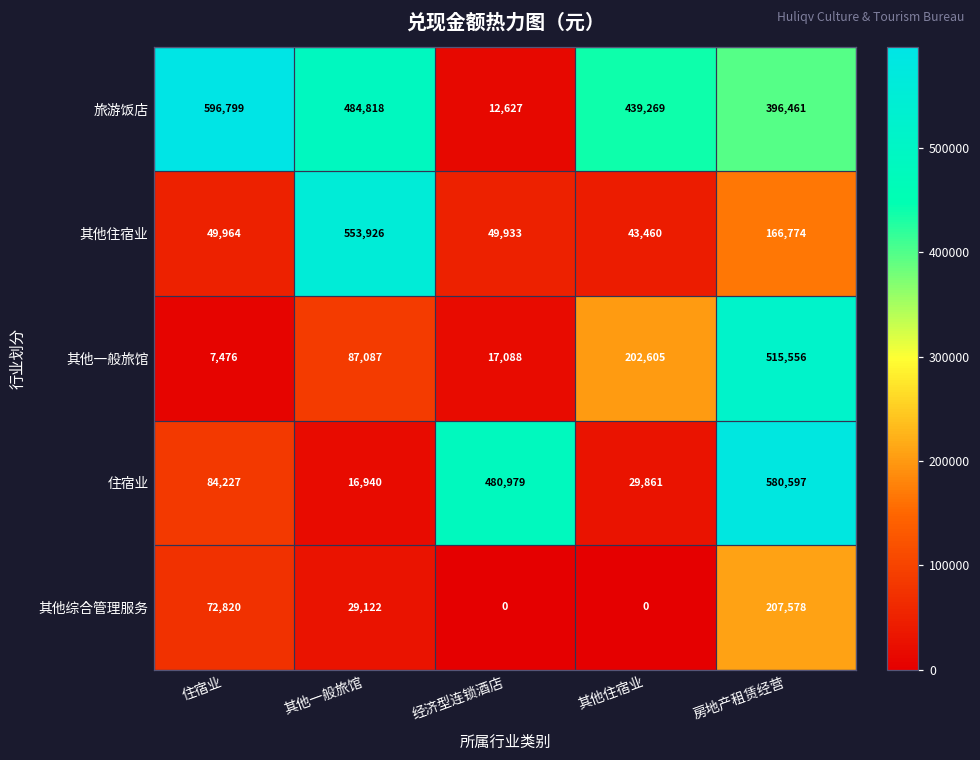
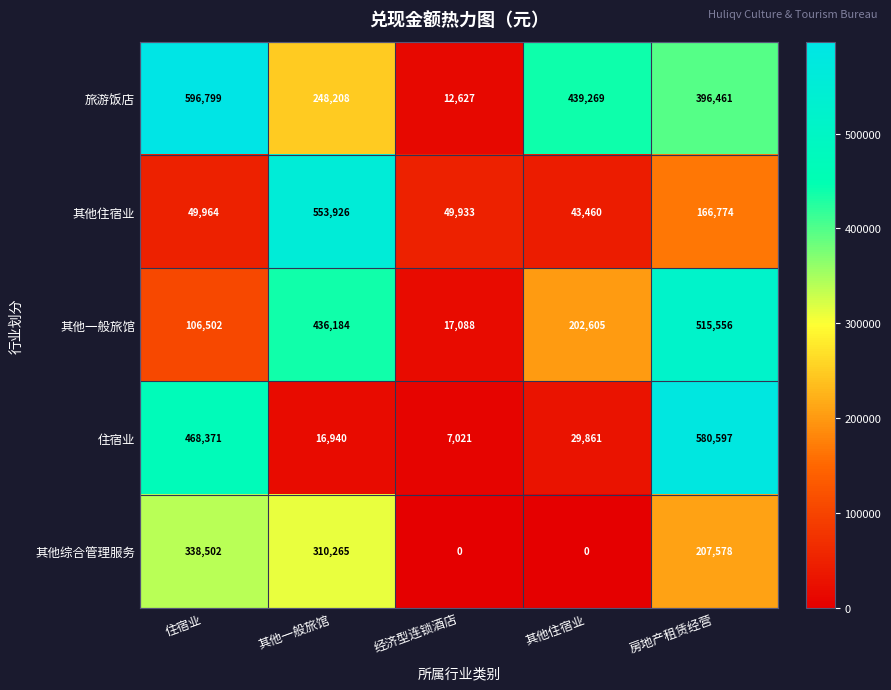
旅游饭店, 其他一般旅馆: 484,818 -> 248,208
其他一般旅馆, 住宿业: 7,476 -> 106,502
其他一般旅馆, 其他一般旅馆: 87,087 -> 436,184
住宿业, 住宿业: 84,227 -> 468,371
住宿业, 经济型连锁酒店: 480,979 -> 7,021
其他综合管理服务, 住宿业: 72,820 -> 338,502
其他综合管理服务, 其他一般旅馆: 29,122 -> 310,265
